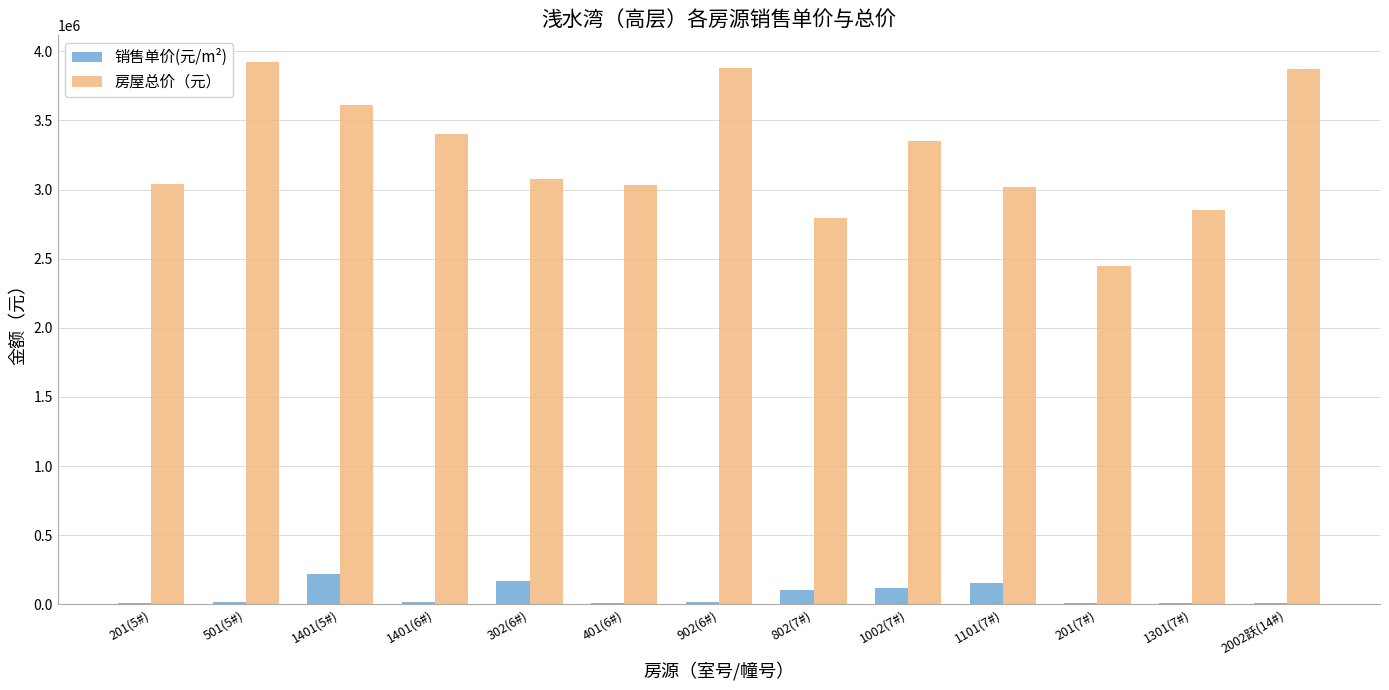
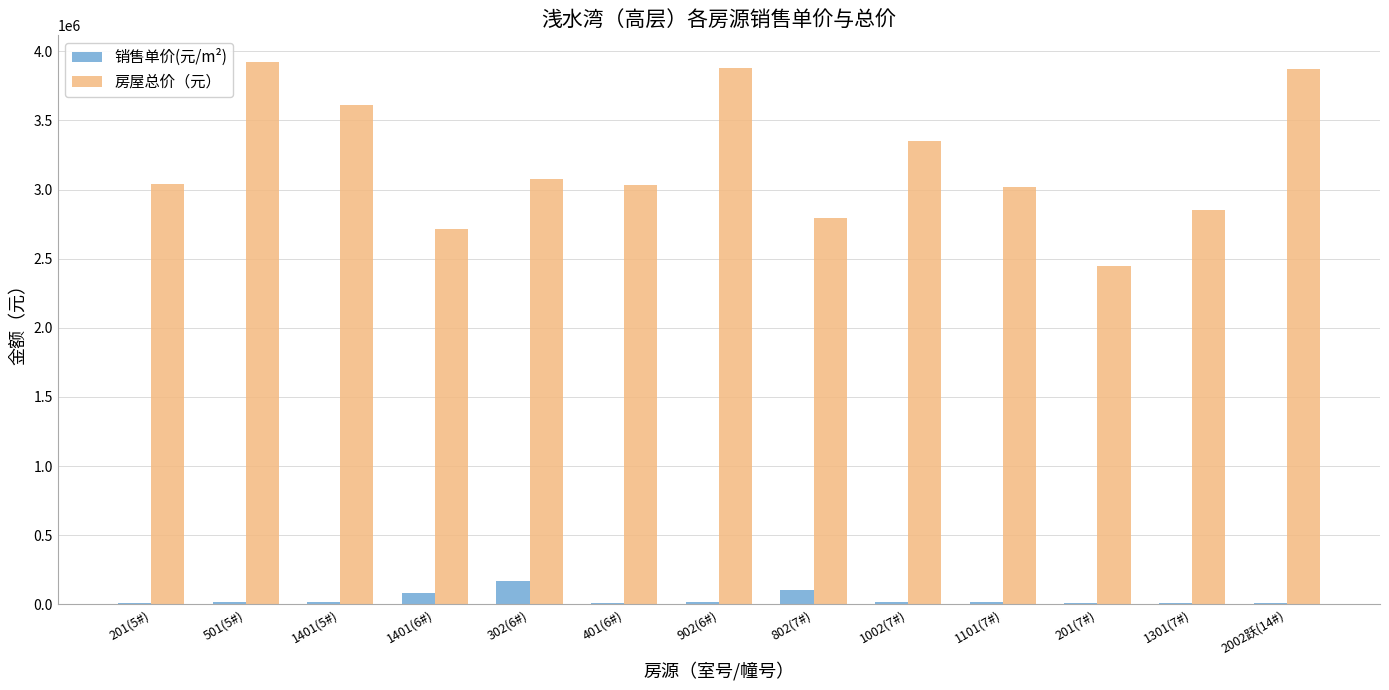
销售单价(元/m²), 1401(5#): 220000 -> 10000
销售单价(元/m²), 1401(6#): 10000 -> 80000
房屋总价（元）, 1401(6#): 3400000 -> 2720000
销售单价(元/m²), 1002(7#): 120000 -> 20000
销售单价(元/m²), 1101(7#): 150000 -> 10000
